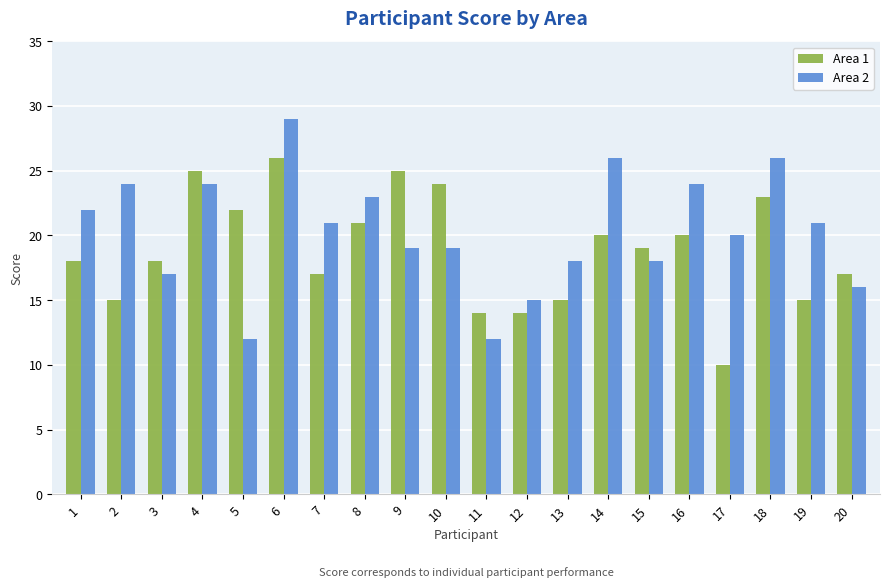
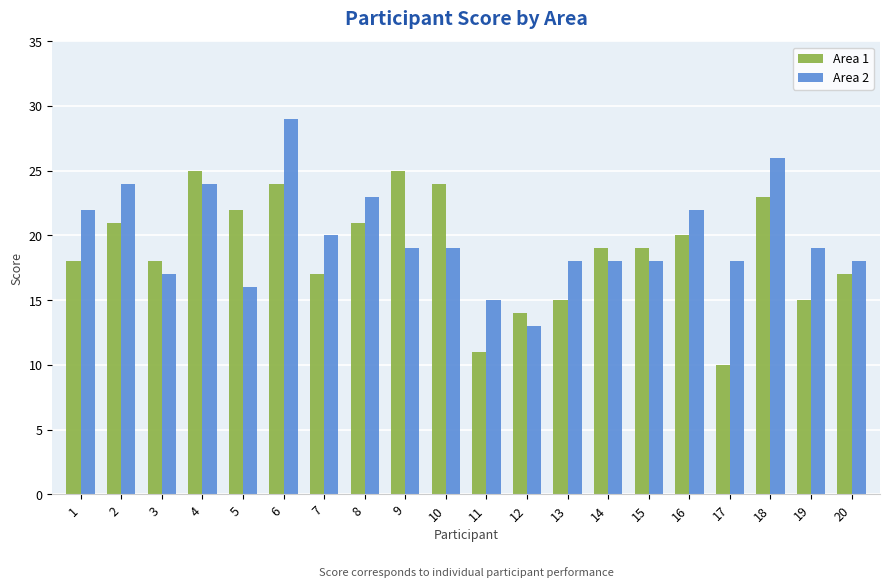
Area 1, 2: 15 -> 21
Area 2, 5: 12 -> 16
Area 1, 6: 26 -> 24
Area 2, 7: 21 -> 20
Area 1, 11: 14 -> 11
Area 2, 11: 12 -> 15
Area 2, 12: 15 -> 13
Area 1, 14: 20 -> 19
Area 2, 14: 26 -> 18
Area 2, 16: 24 -> 22
Area 2, 17: 20 -> 18
Area 2, 19: 21 -> 19
Area 2, 20: 16 -> 18
